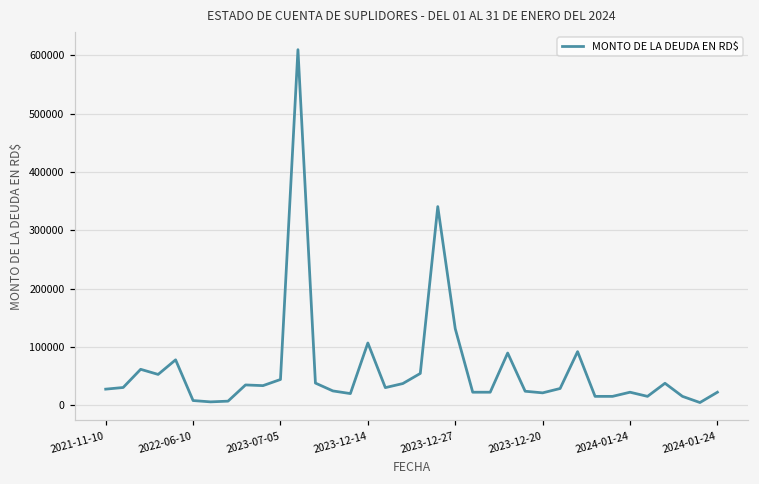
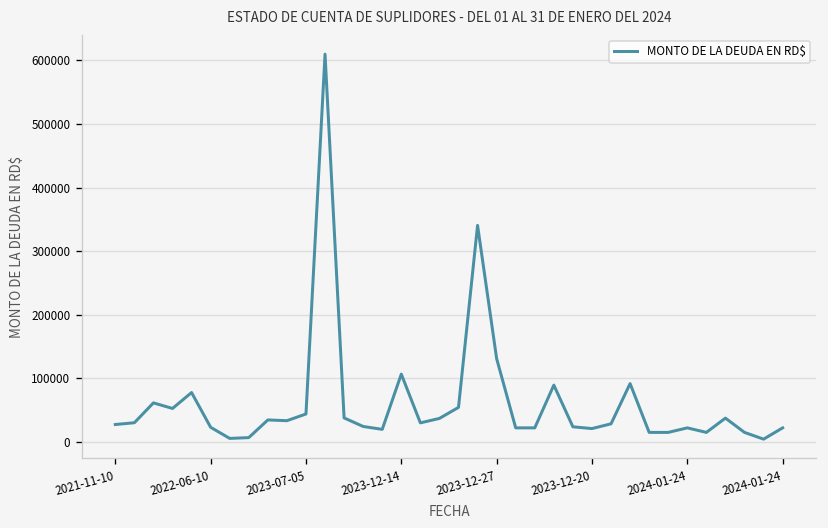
2022-06-10: 10000 -> 20000
